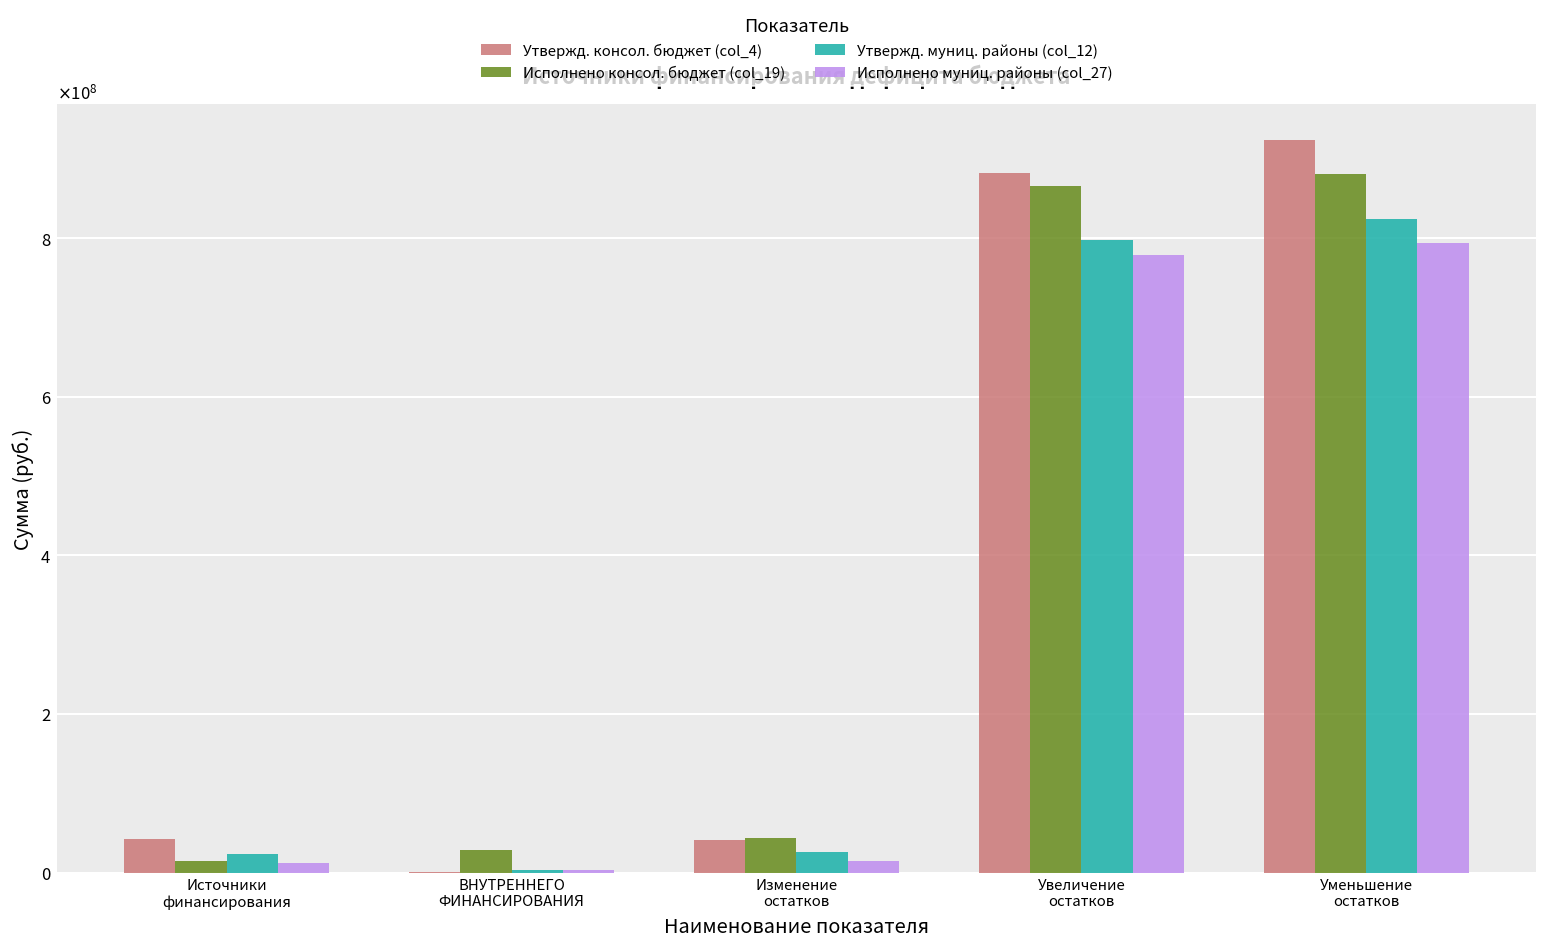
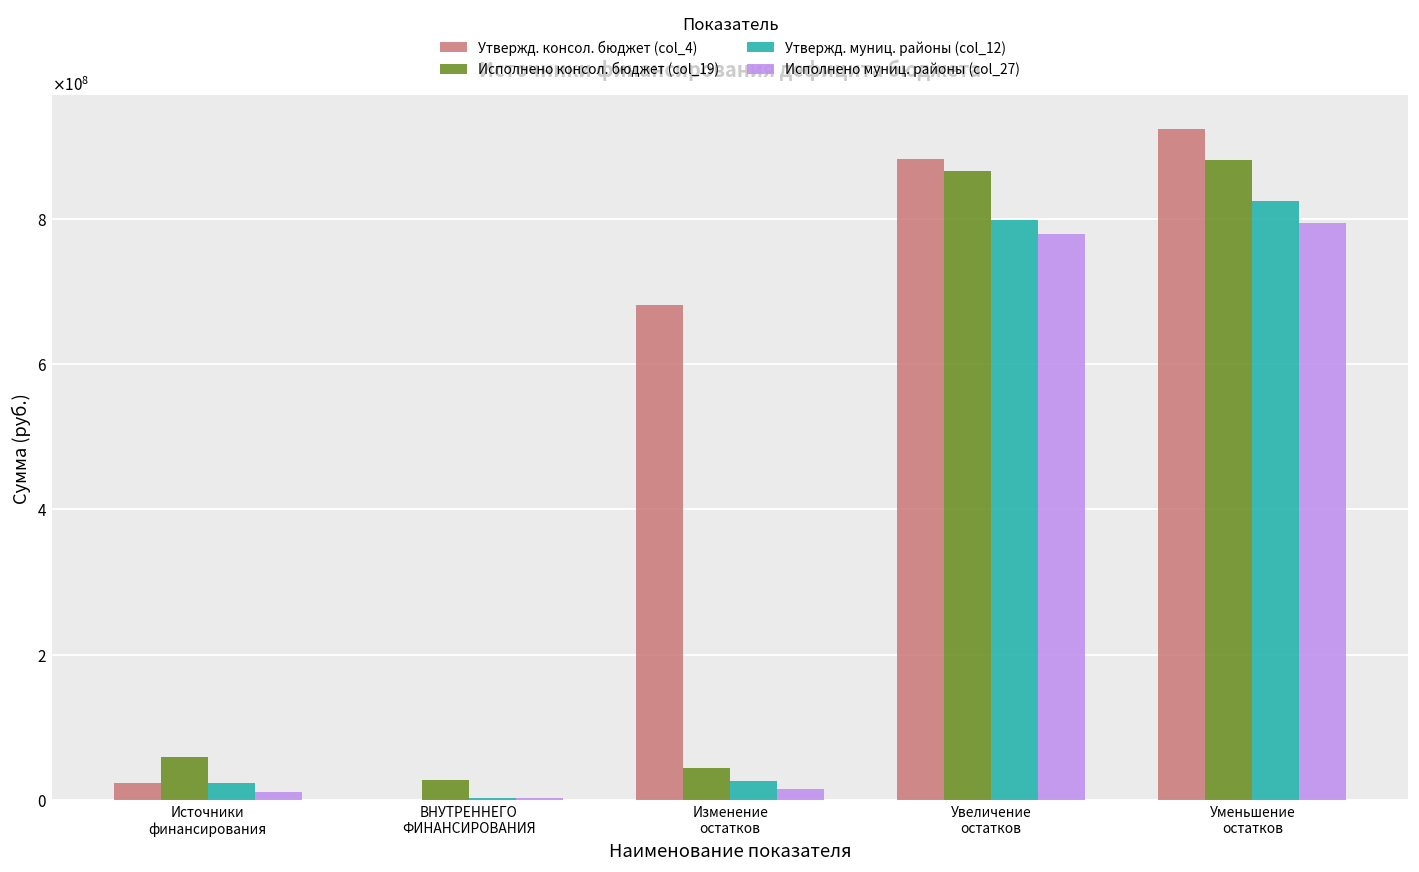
Утвержд. консол. бюджет (col_4), Источники финансирования: 40000000 -> 20000000
Исполнено консол. бюджет (col_19), Источники финансирования: 10000000 -> 60000000
Утвержд. консол. бюджет (col_4), Изменение остатков: 40000000 -> 680000000
